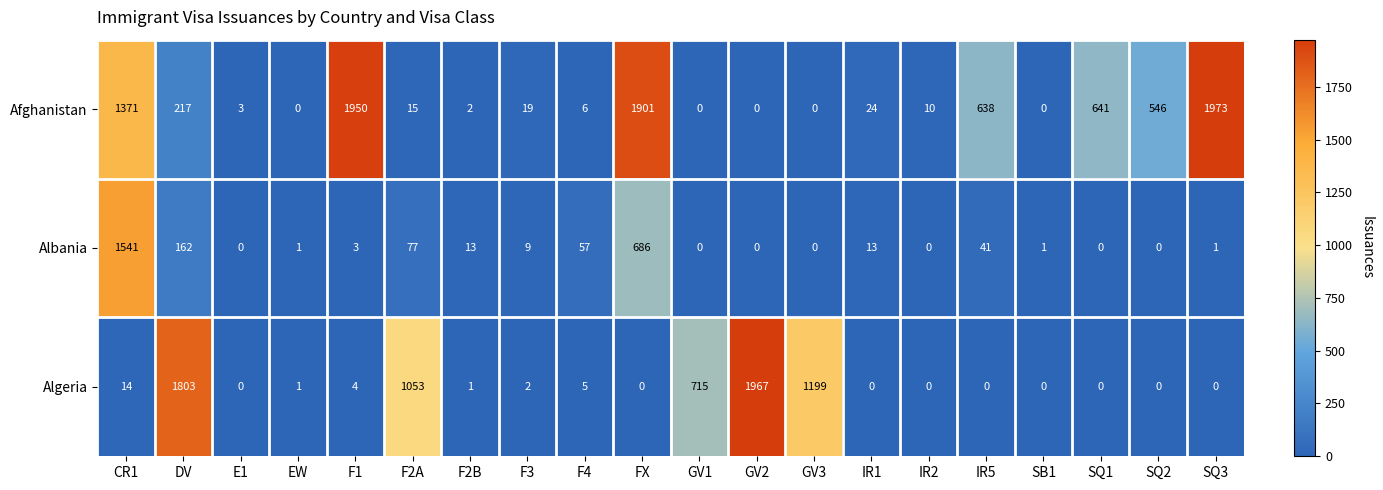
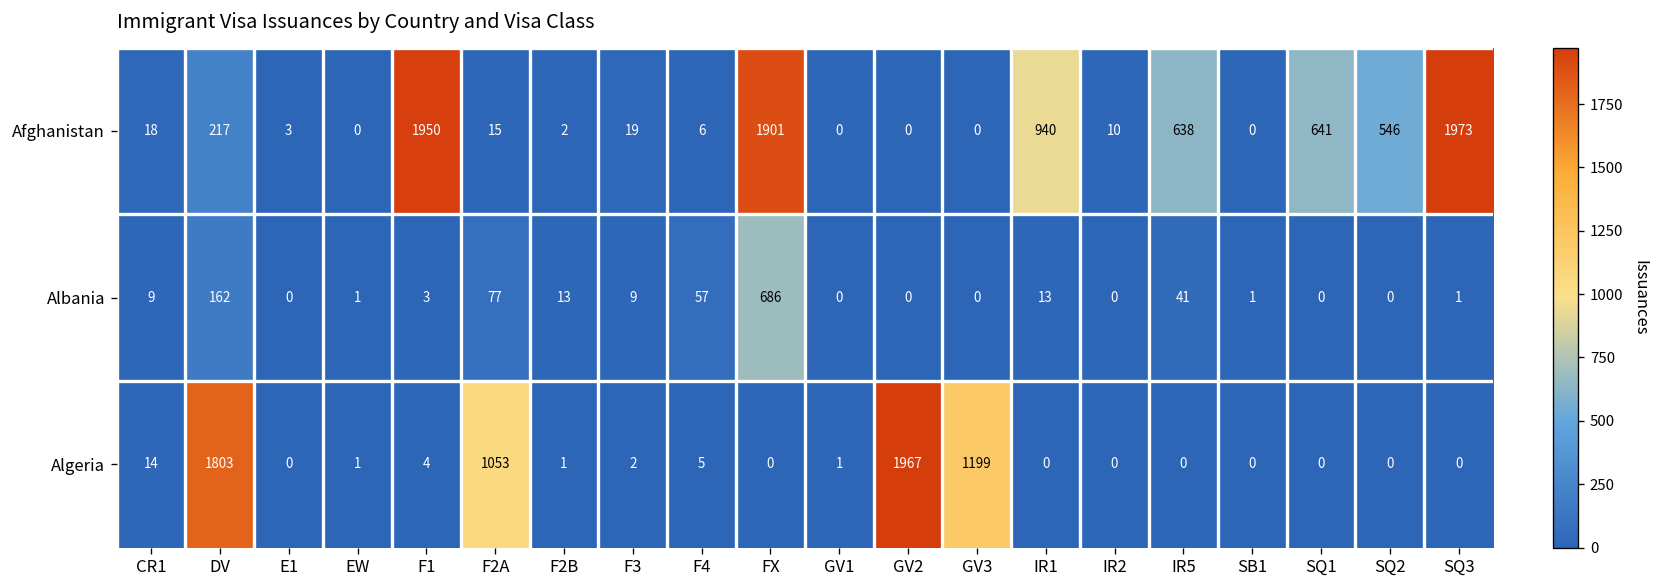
Afghanistan, CR1: 1371 -> 18
Afghanistan, IR1: 24 -> 940
Albania, CR1: 1541 -> 9
Algeria, GV1: 715 -> 1
